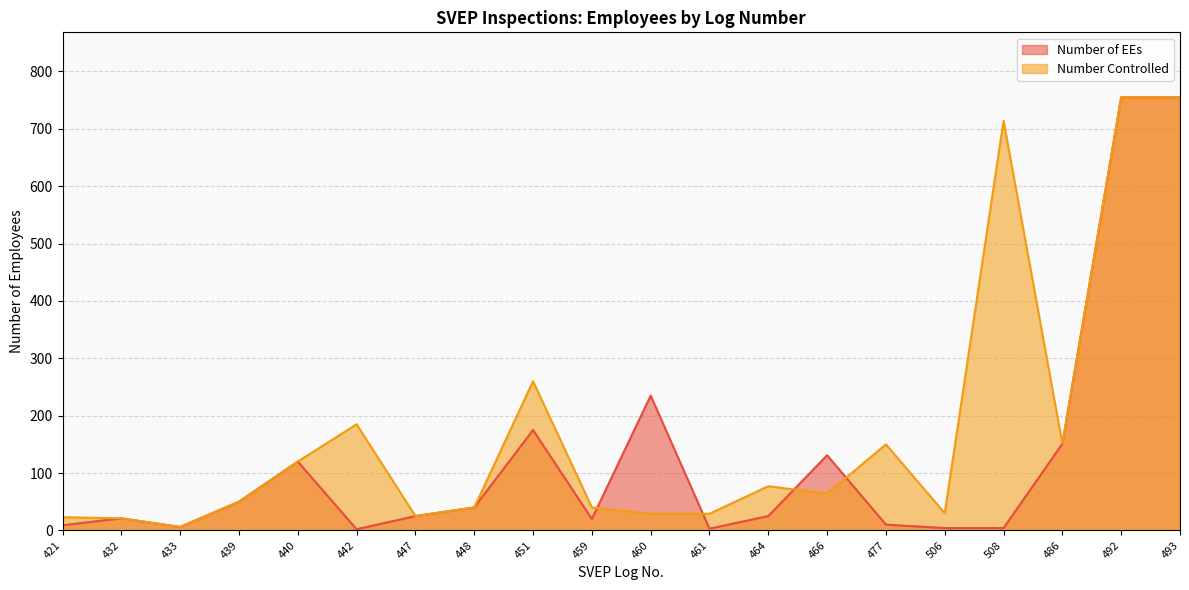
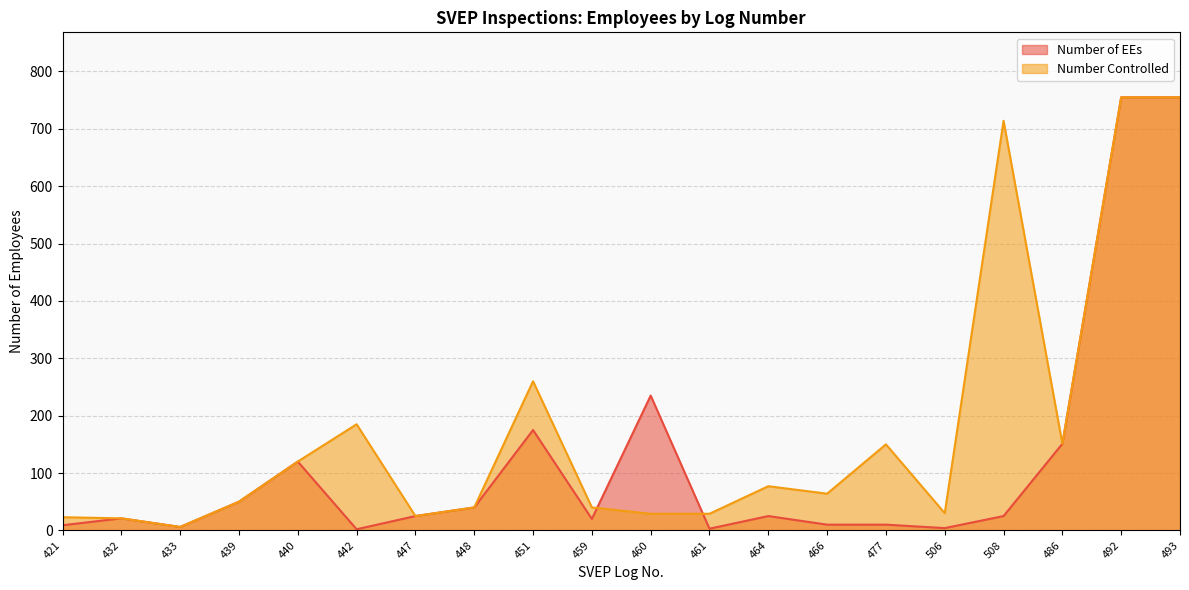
Number of EEs, 466: 130 -> 10
Number of EEs, 508: 0 -> 30
